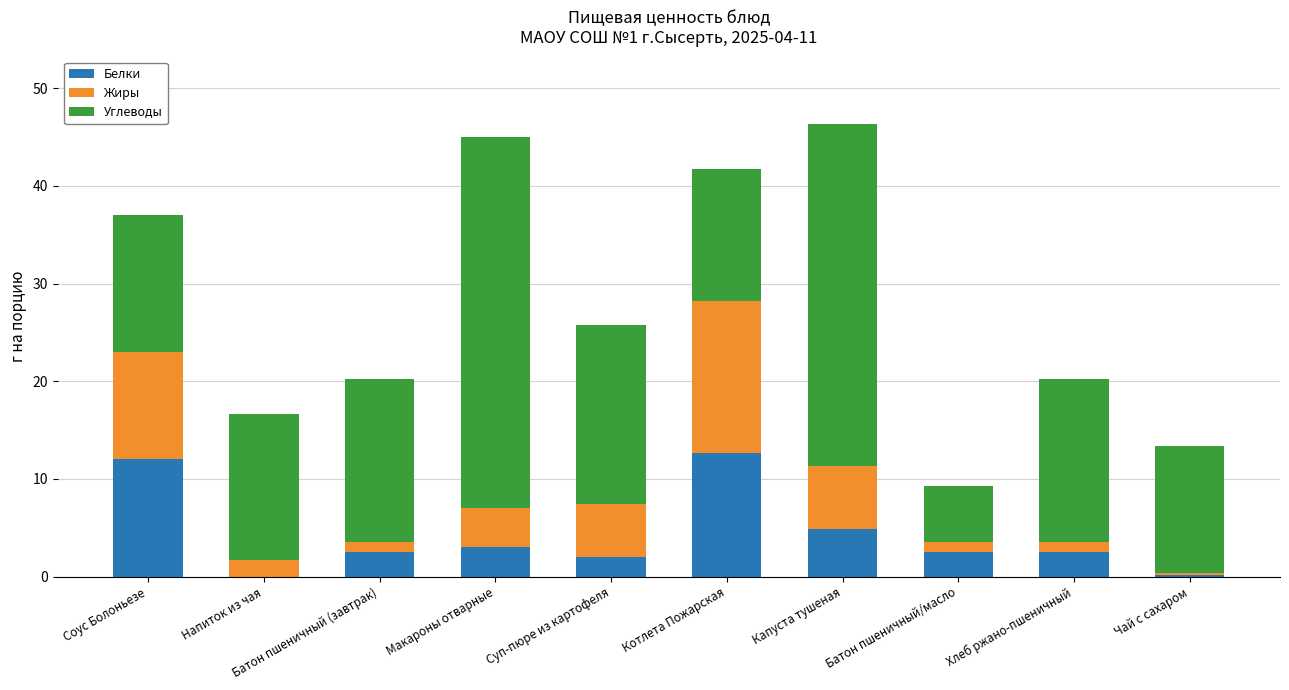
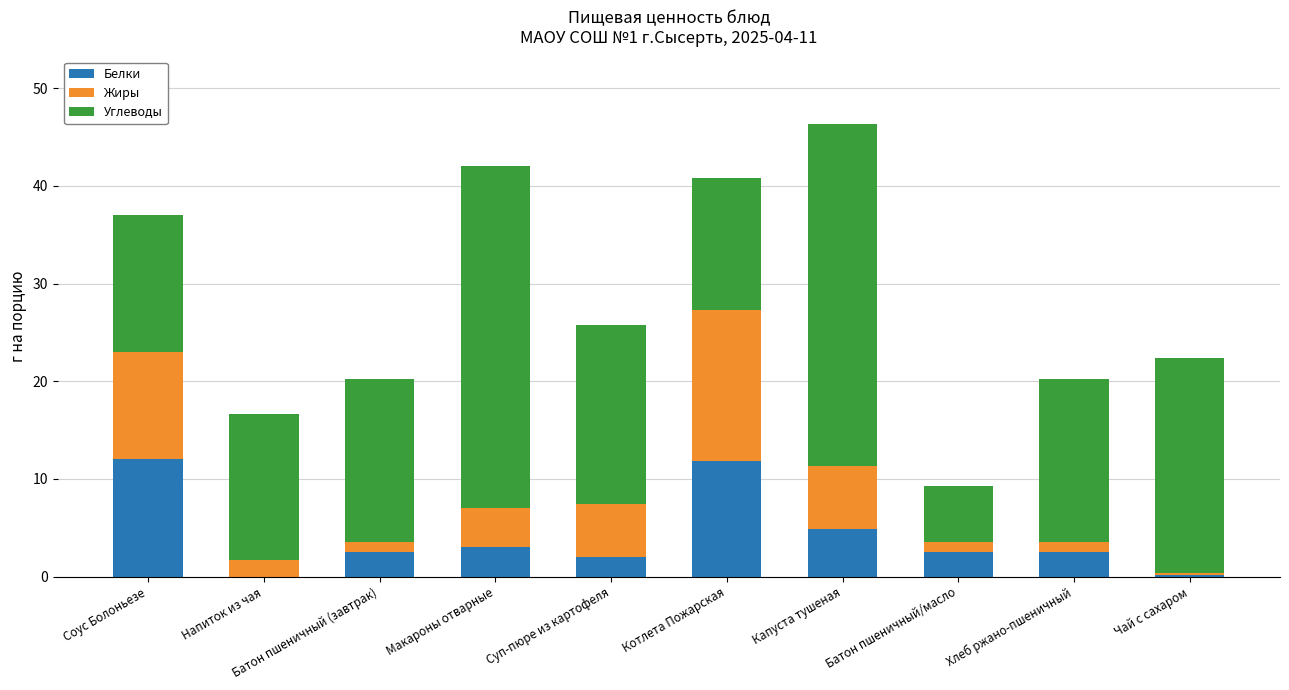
Углеводы, Макароны отварные: 38 -> 35
Белки, Котлета Пожарская: 13 -> 12
Углеводы, Чай с сахаром: 13 -> 22
